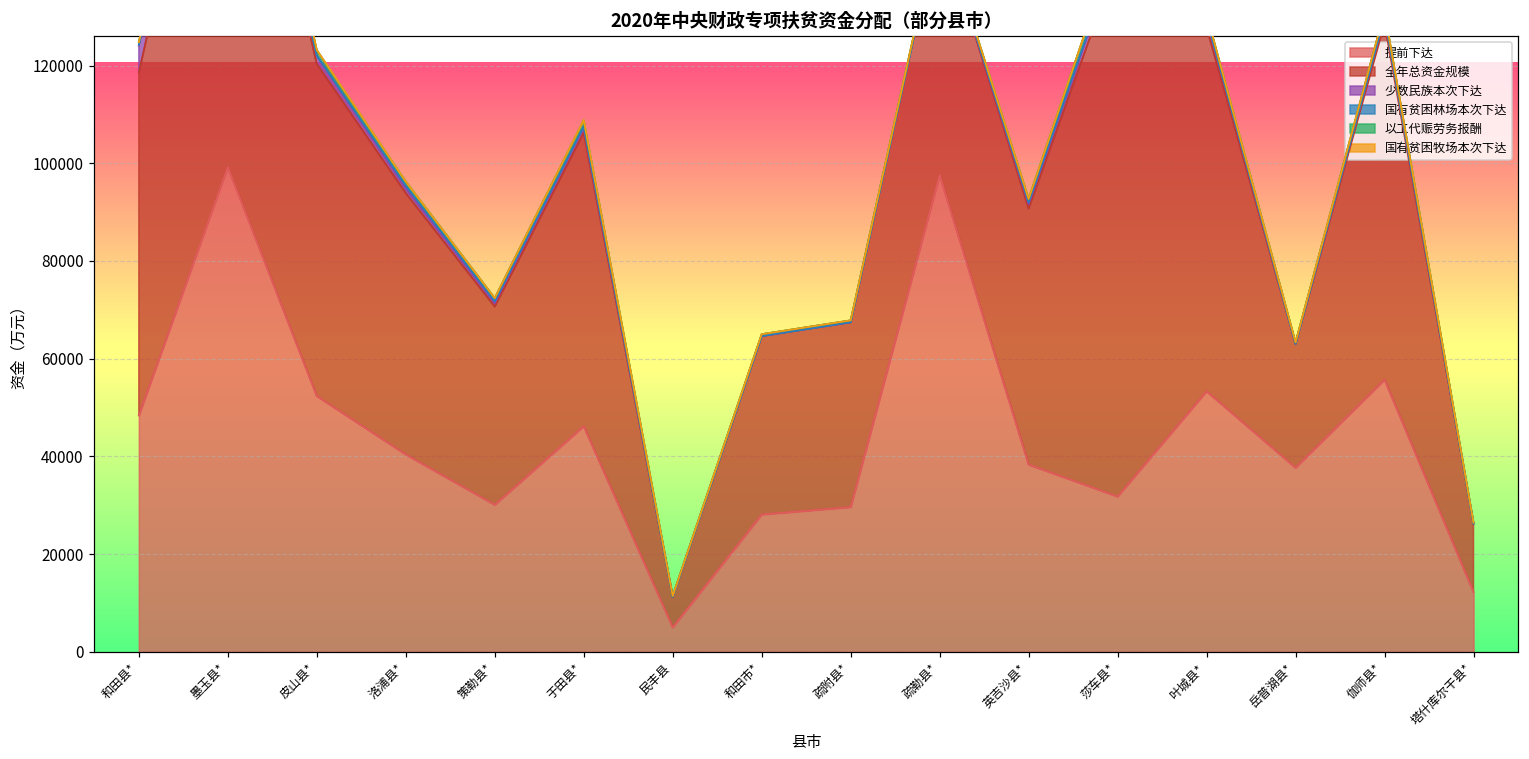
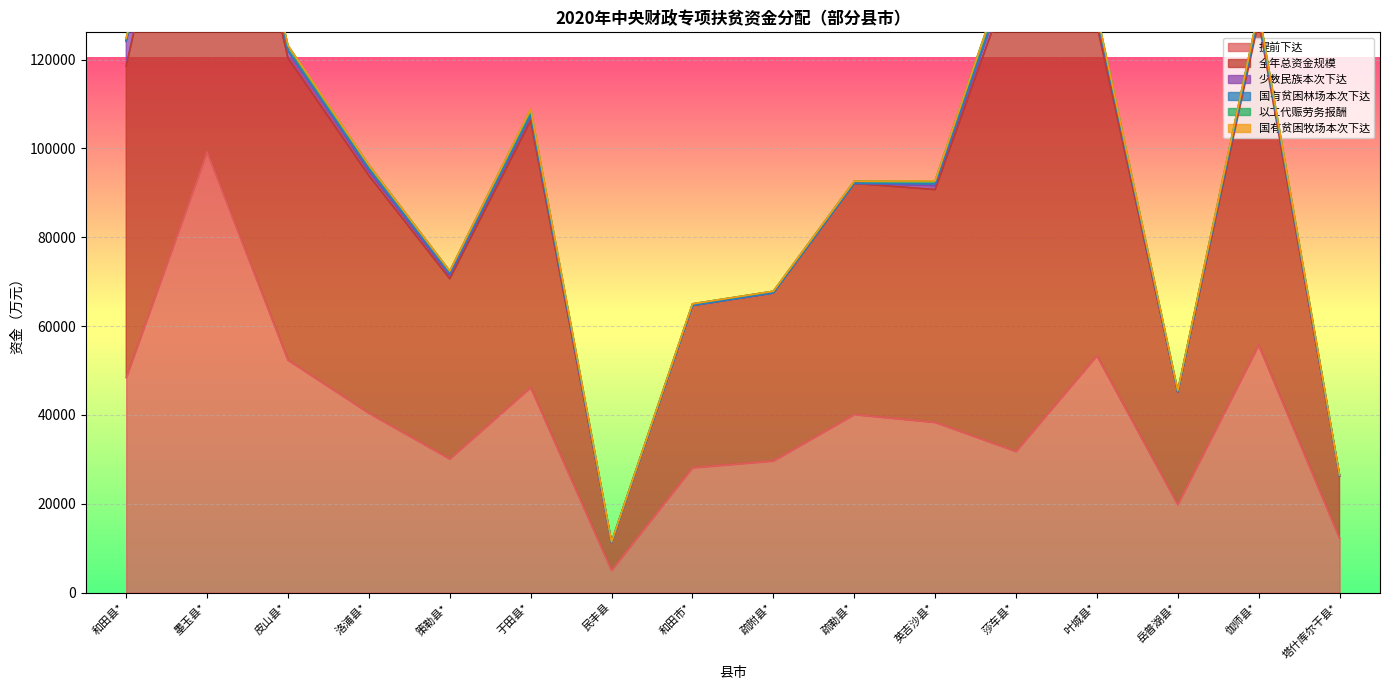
提前下达, 疏勒县*: 98000 -> 40000
提前下达, 岳普湖县*: 38000 -> 20000
